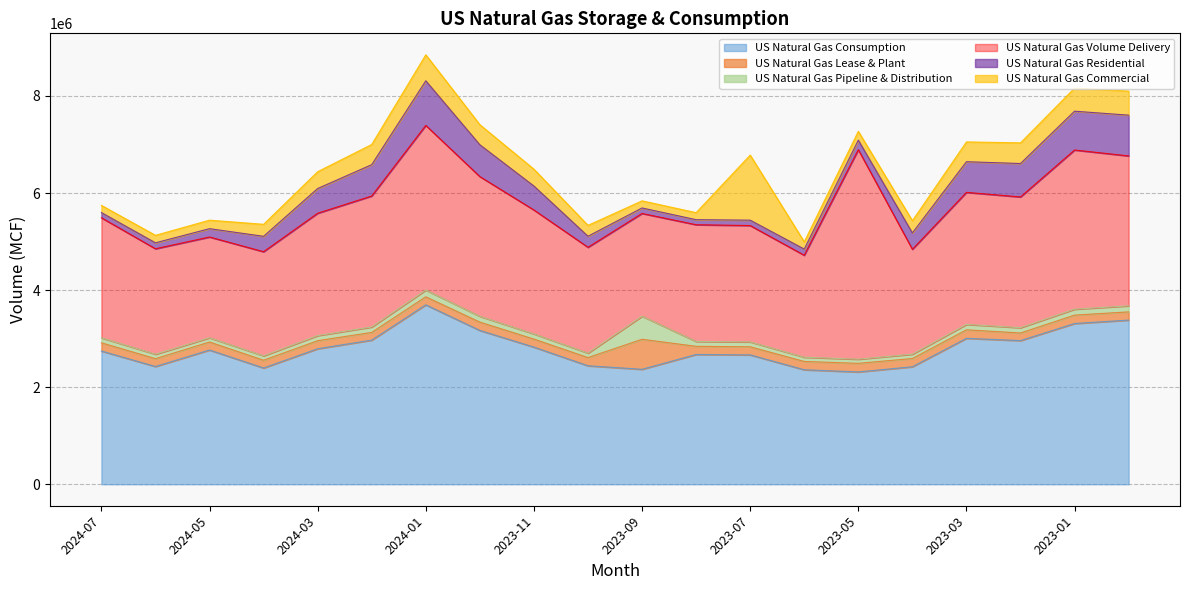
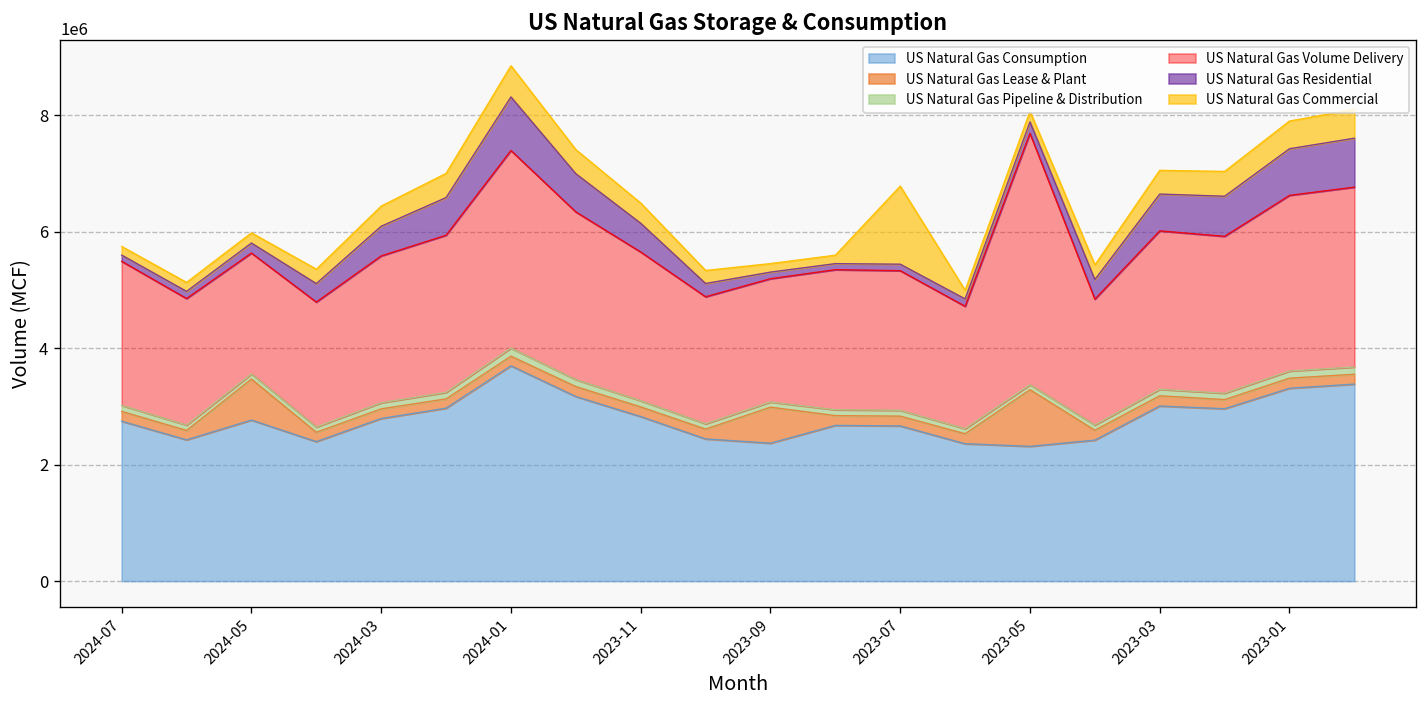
US Natural Gas Lease & Plant, 2024-05: 200000 -> 700000
US Natural Gas Pipeline & Distribution, 2023-09: 500000 -> 100000
US Natural Gas Lease & Plant, 2023-05: 200000 -> 1000000
US Natural Gas Volume Delivery, 2023-01: 3300000 -> 3000000
